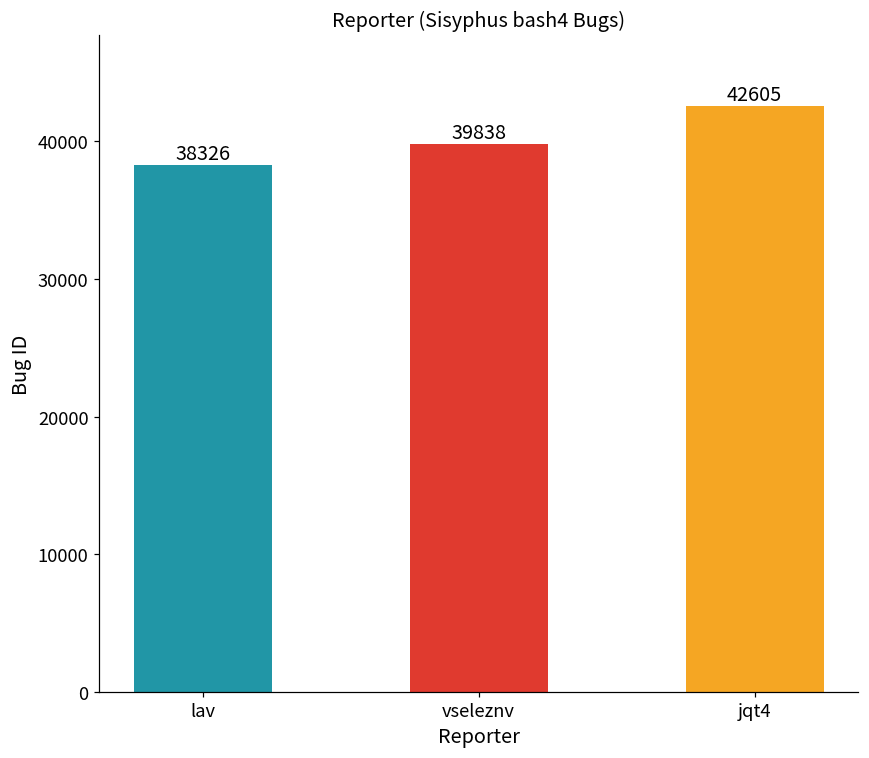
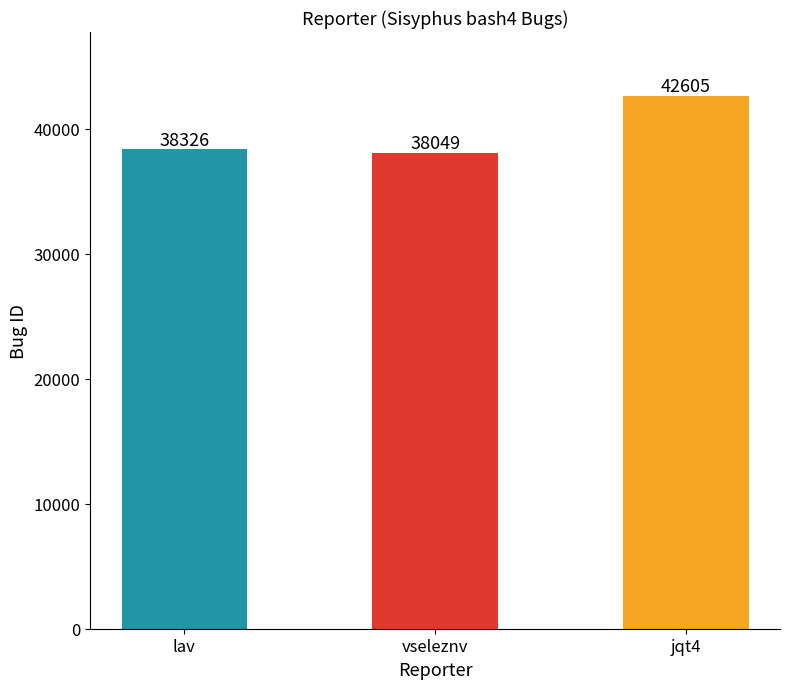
vseleznv: 39838 -> 38049
